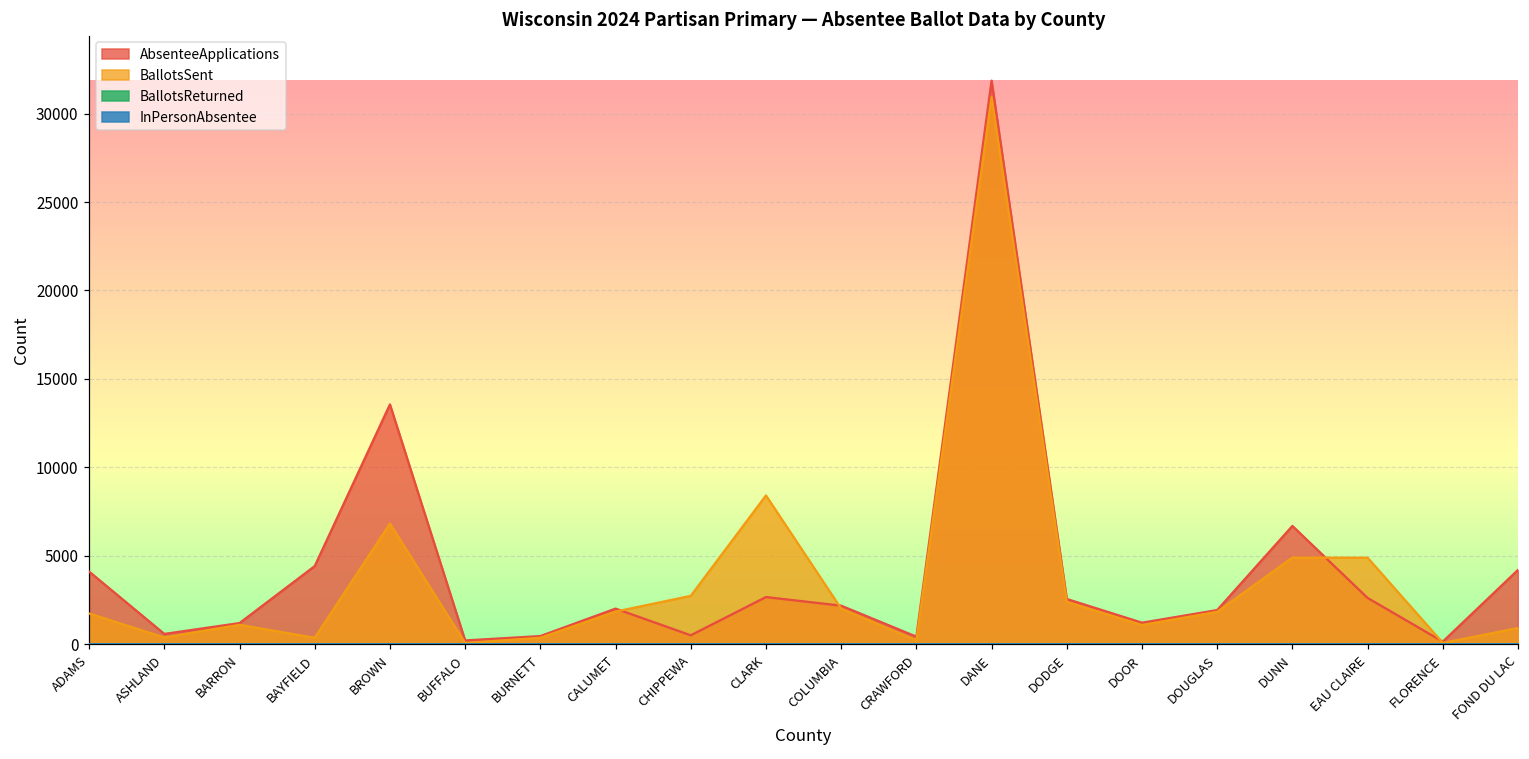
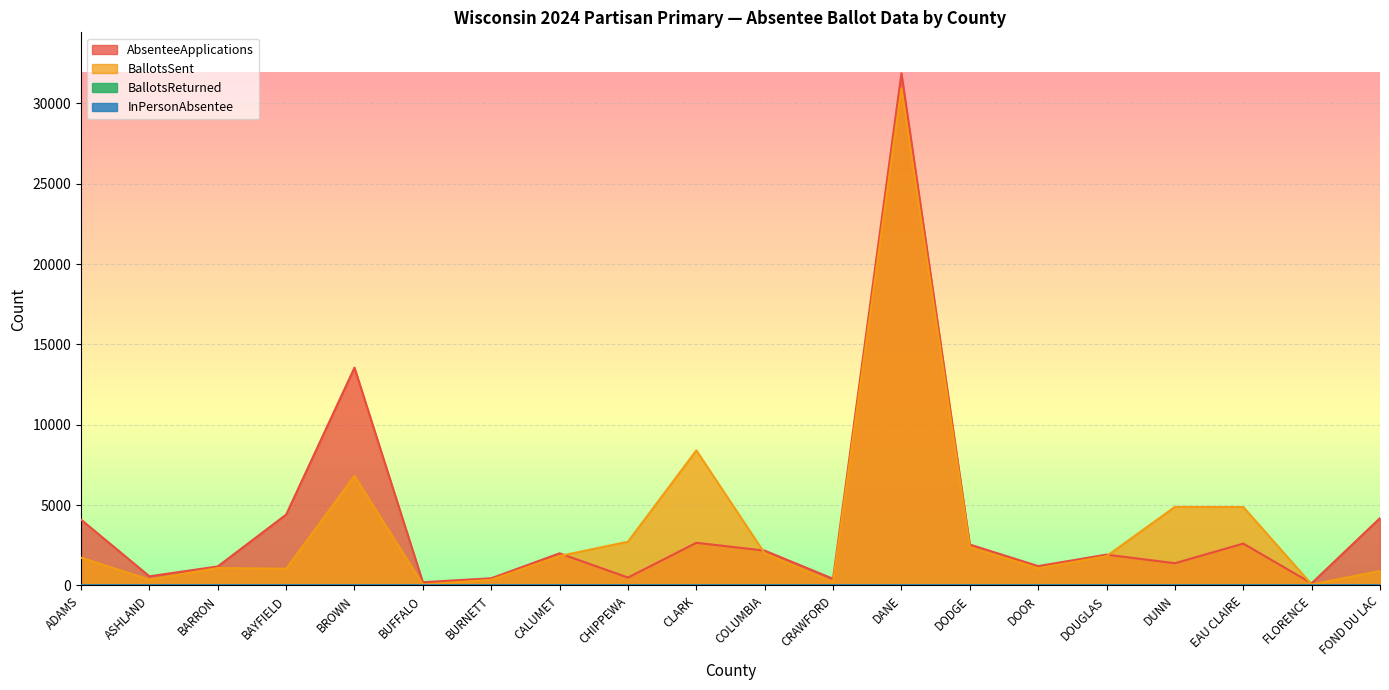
BallotsSent, BAYFIELD: 400 -> 1000
AbsenteeApplications, DUNN: 6700 -> 1400
